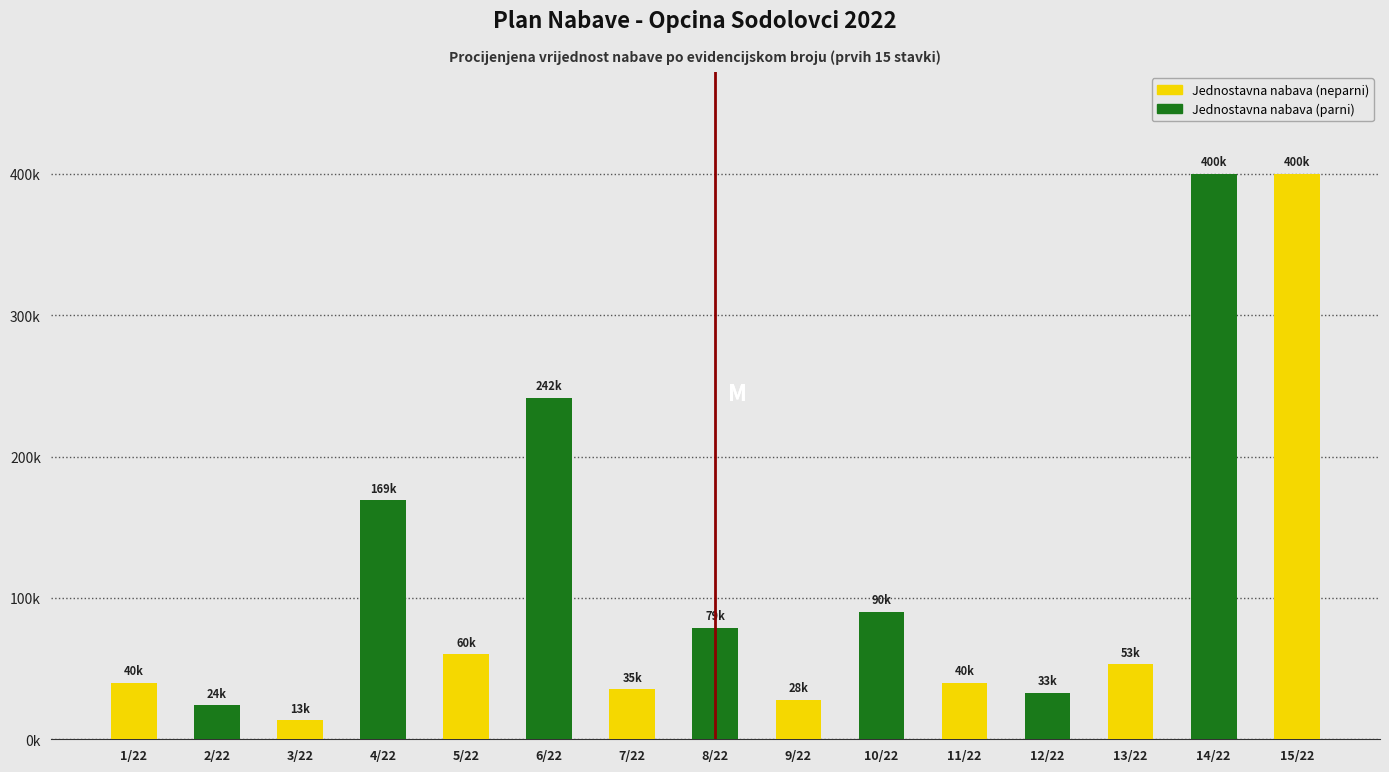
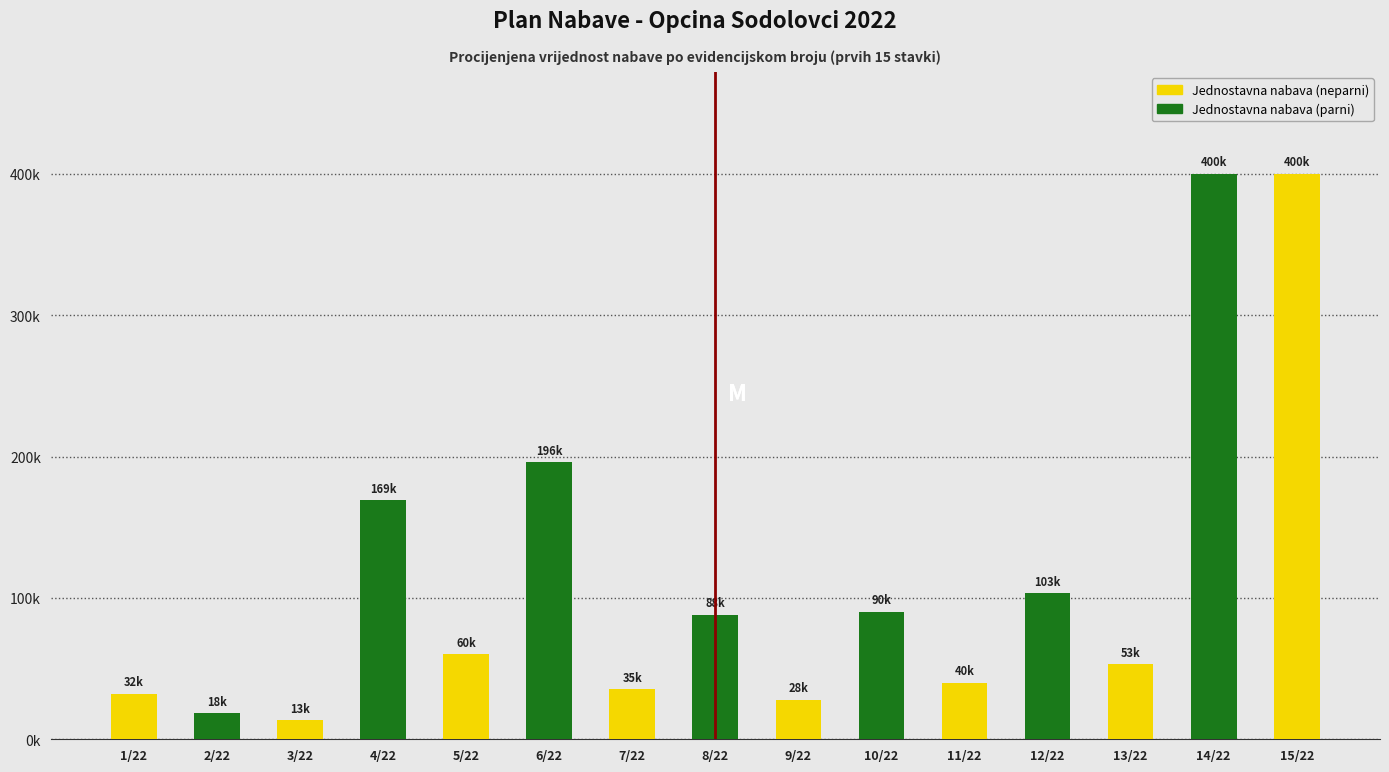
1/22: 40k -> 32k
2/22: 24k -> 18k
6/22: 242k -> 196k
8/22: 79k -> 88k
12/22: 33k -> 103k
